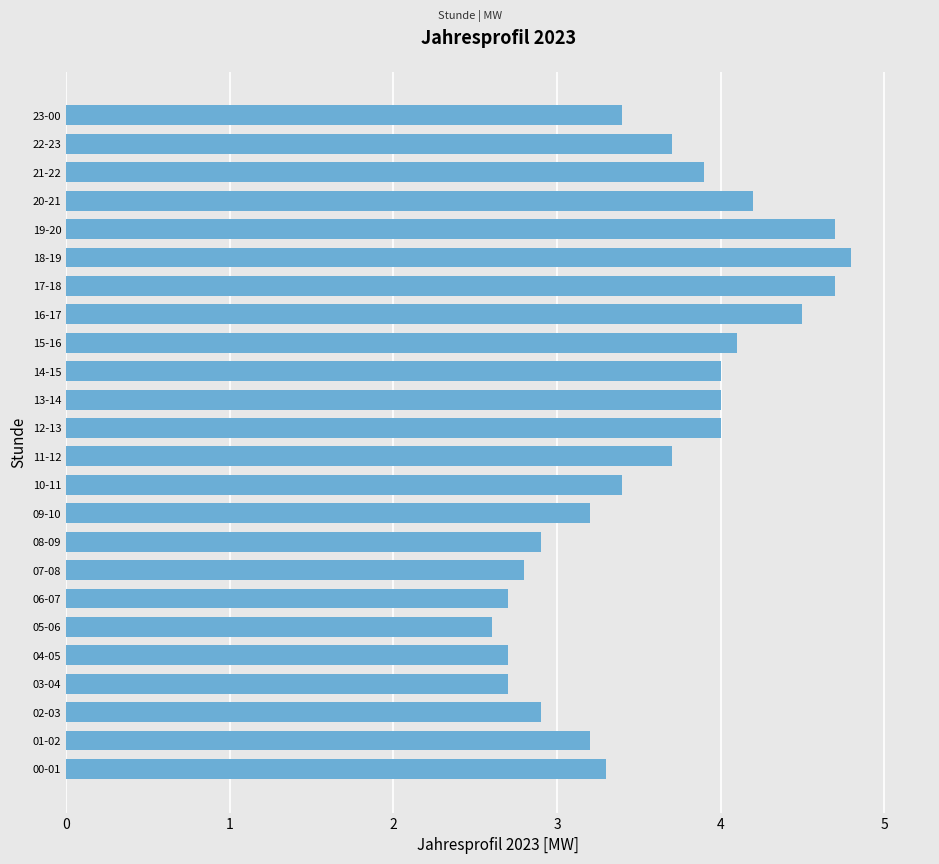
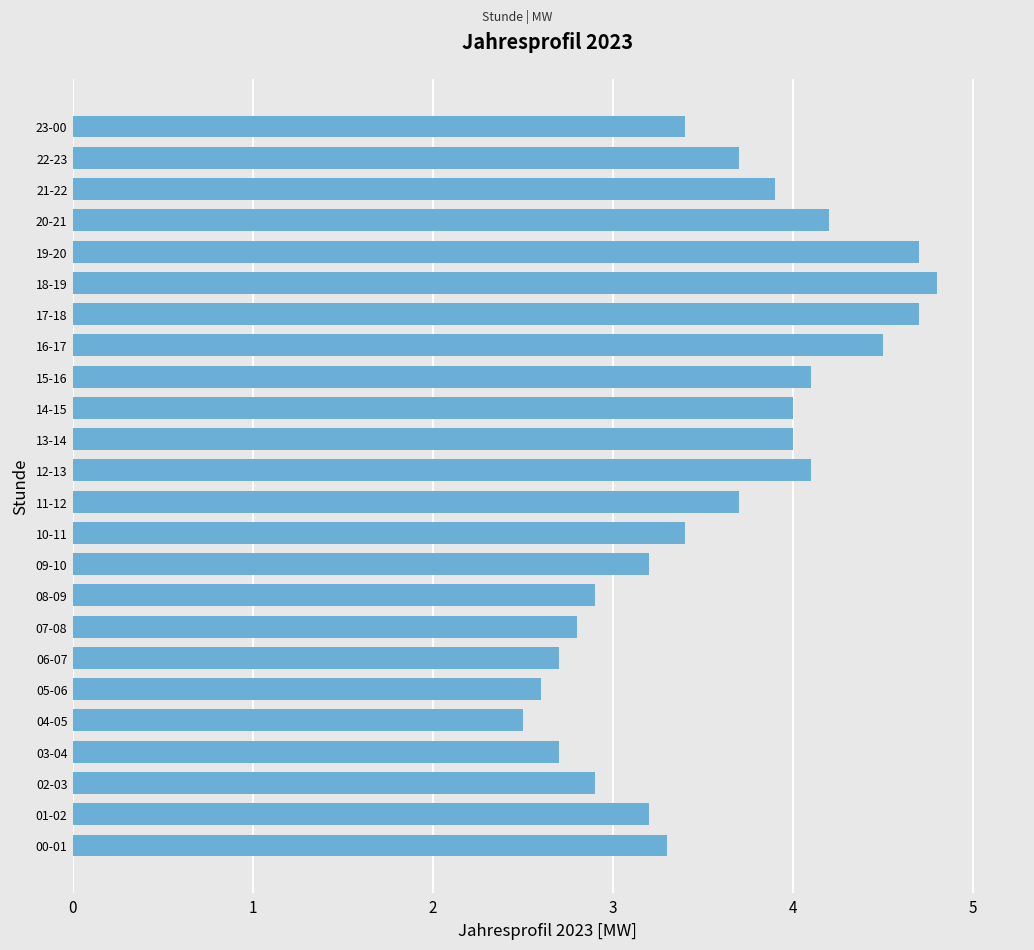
12-13: 4.0 -> 4.1
04-05: 2.7 -> 2.5
